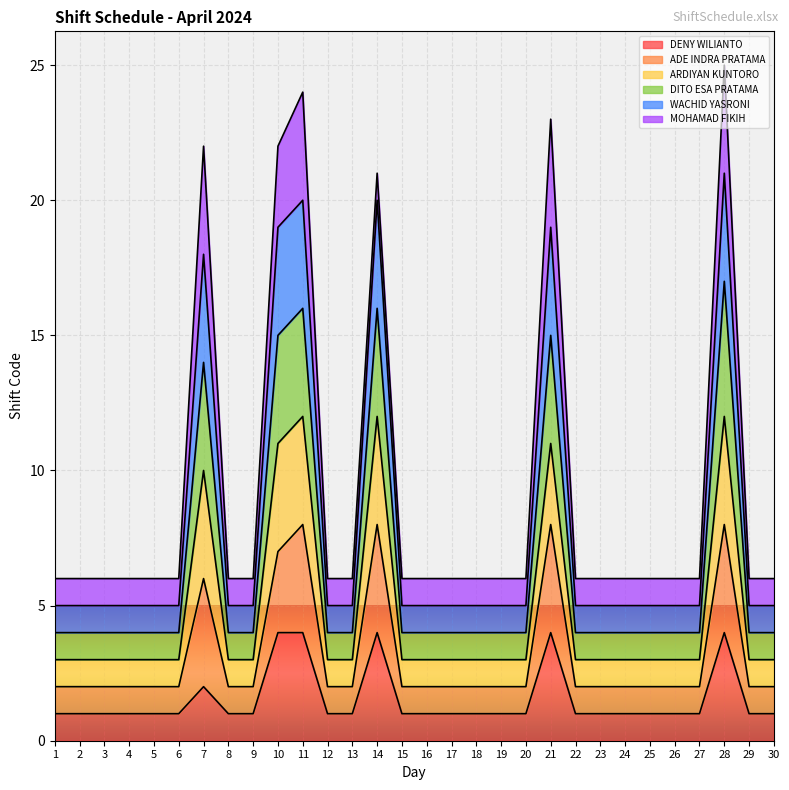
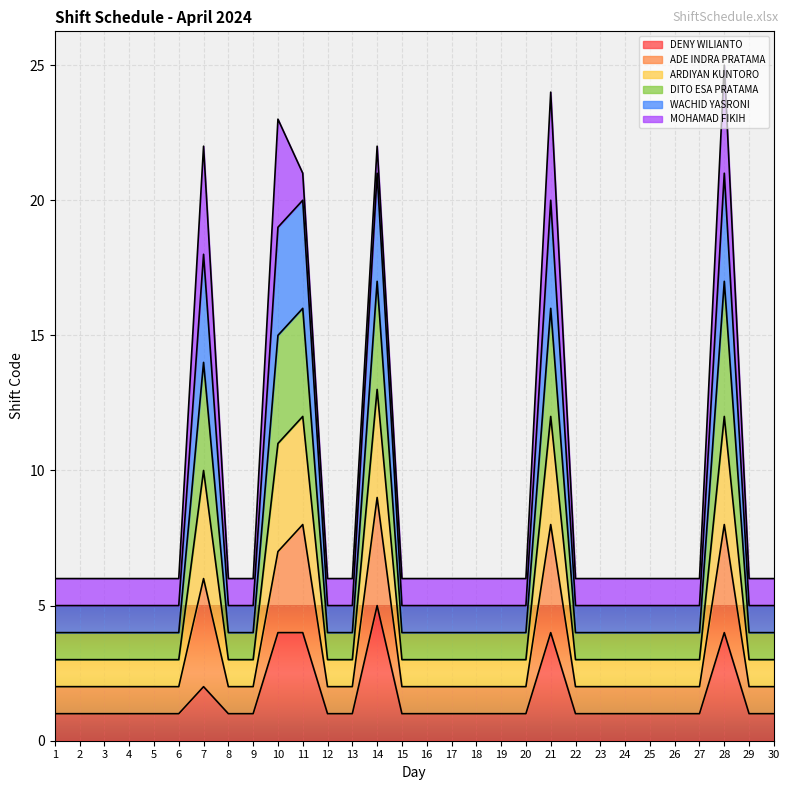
MOHAMAD FIKIH, 10: 3 -> 4
MOHAMAD FIKIH, 11: 4 -> 1
DENY WILIANTO, 14: 4 -> 5
ARDIYAN KUNTORO, 21: 3 -> 4
